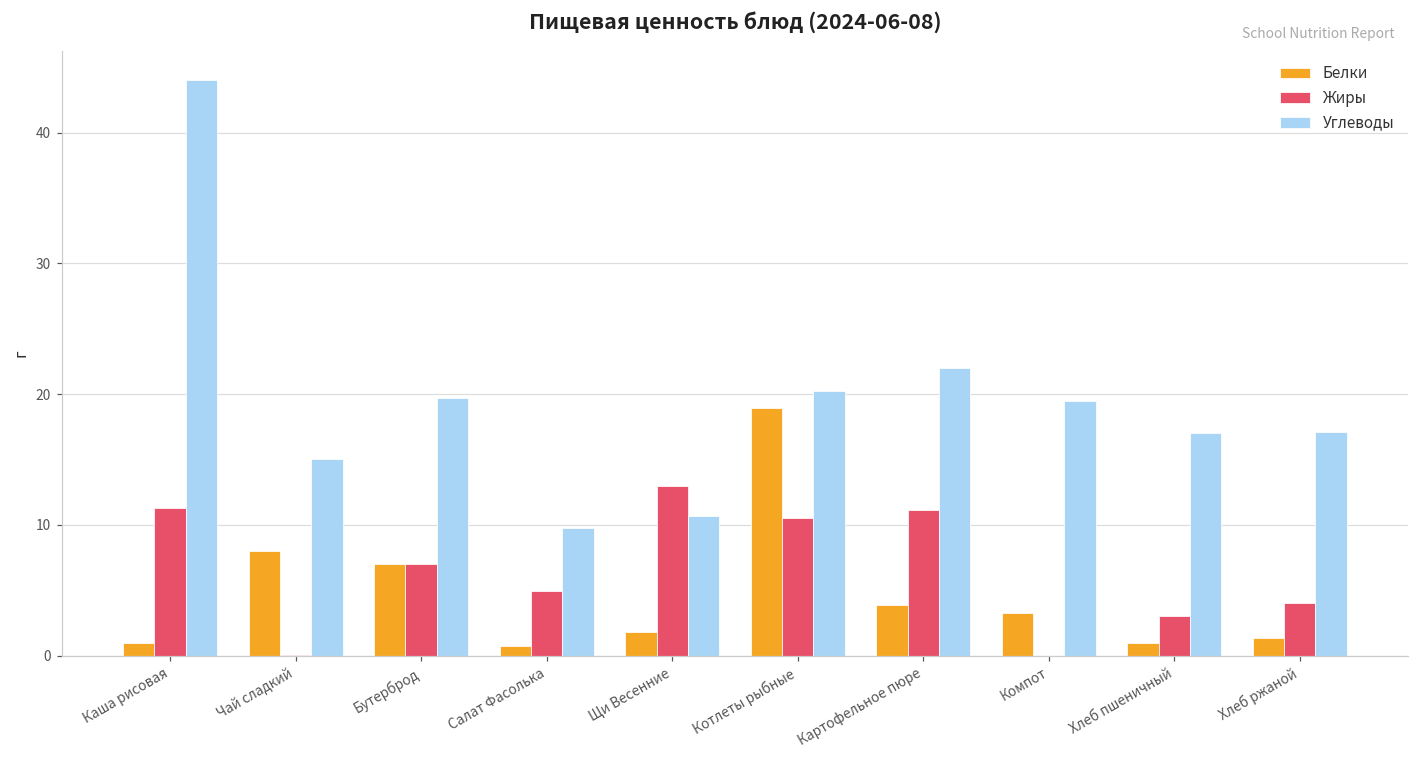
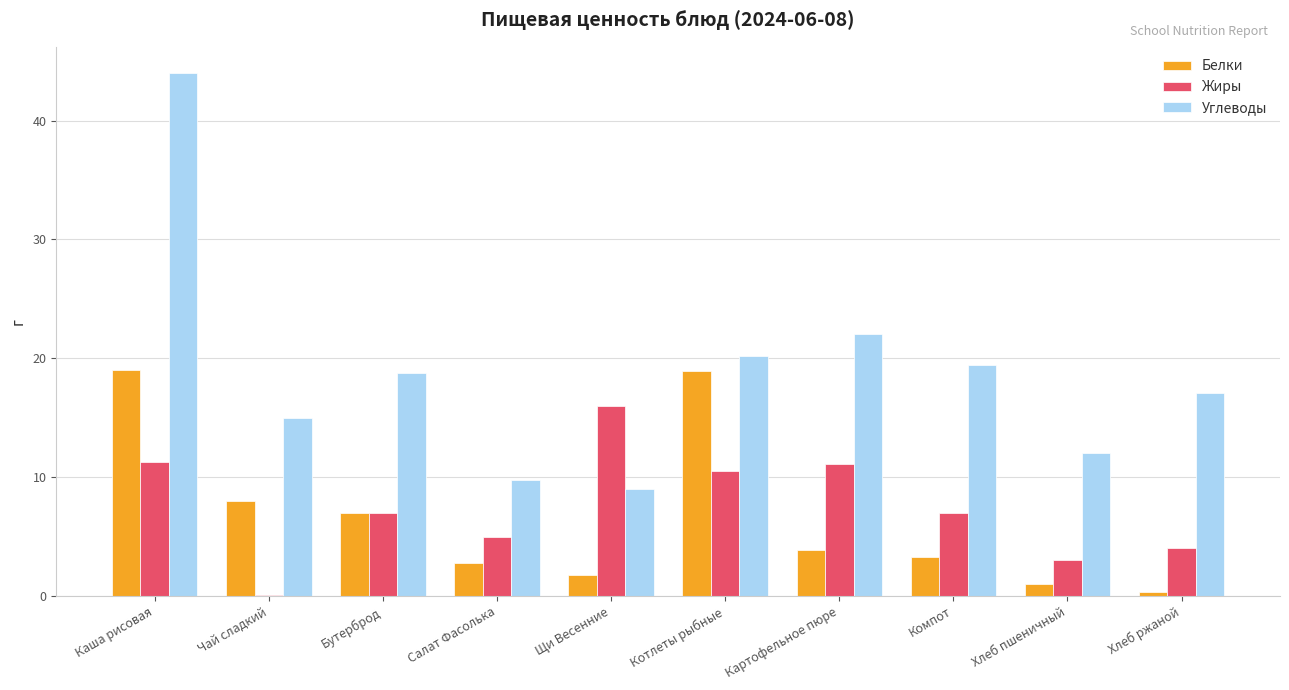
Белки, Каша рисовая: 1 -> 19
Углеводы, Бутерброд: 19.7 -> 18.8
Белки, Салат Фасолька: 0.8 -> 2.8
Жиры, Щи Весенние: 13 -> 16
Углеводы, Щи Весенние: 10.7 -> 9.0
Жиры, Компот: 0 -> 7
Углеводы, Хлеб пшеничный: 17 -> 12
Белки, Хлеб ржаной: 1.3 -> 0.4
